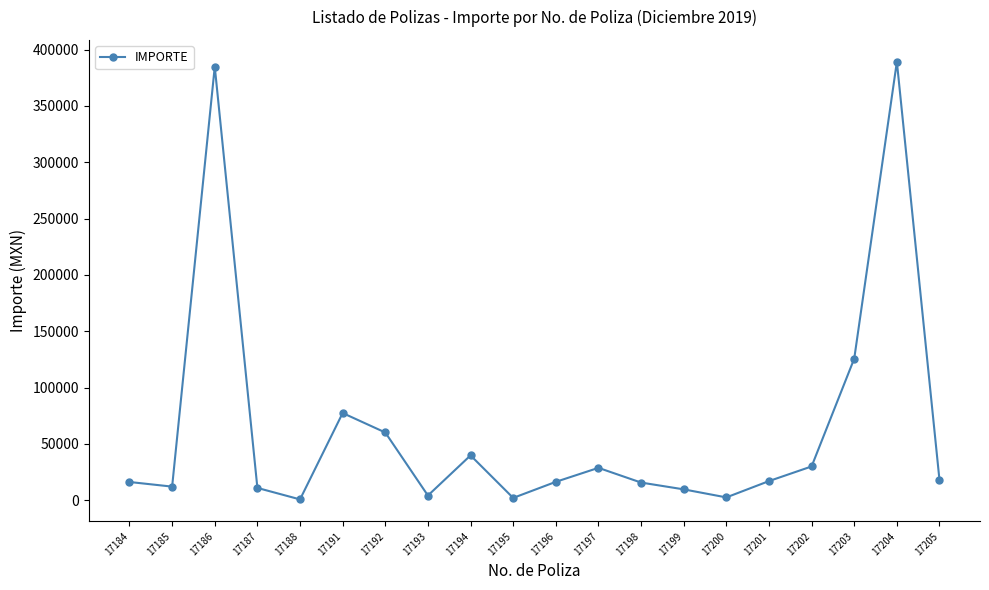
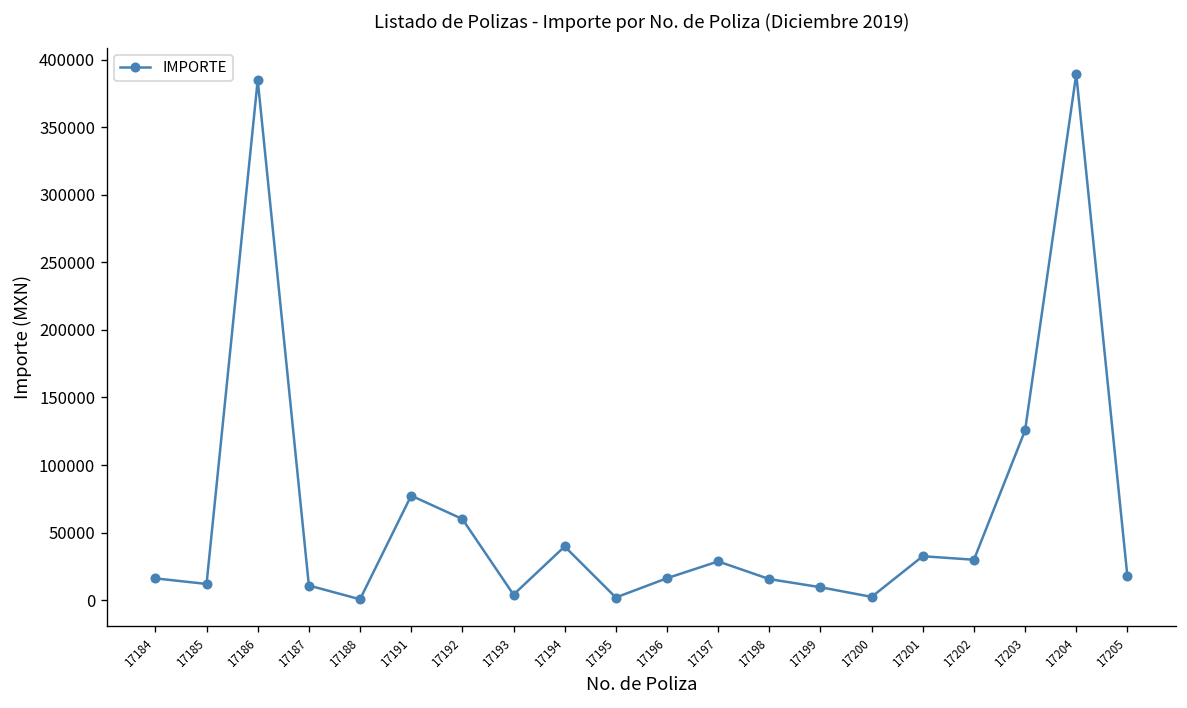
17201: 17000 -> 33000
